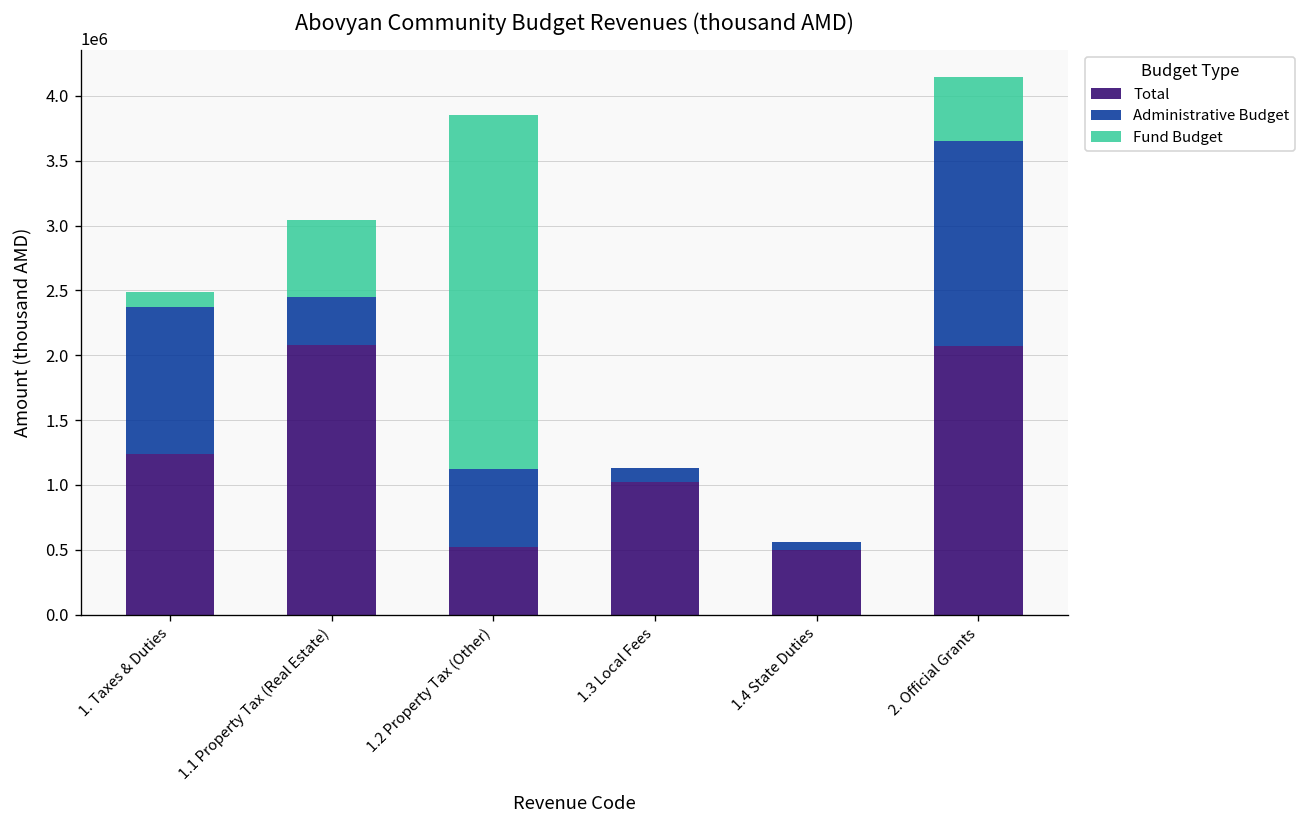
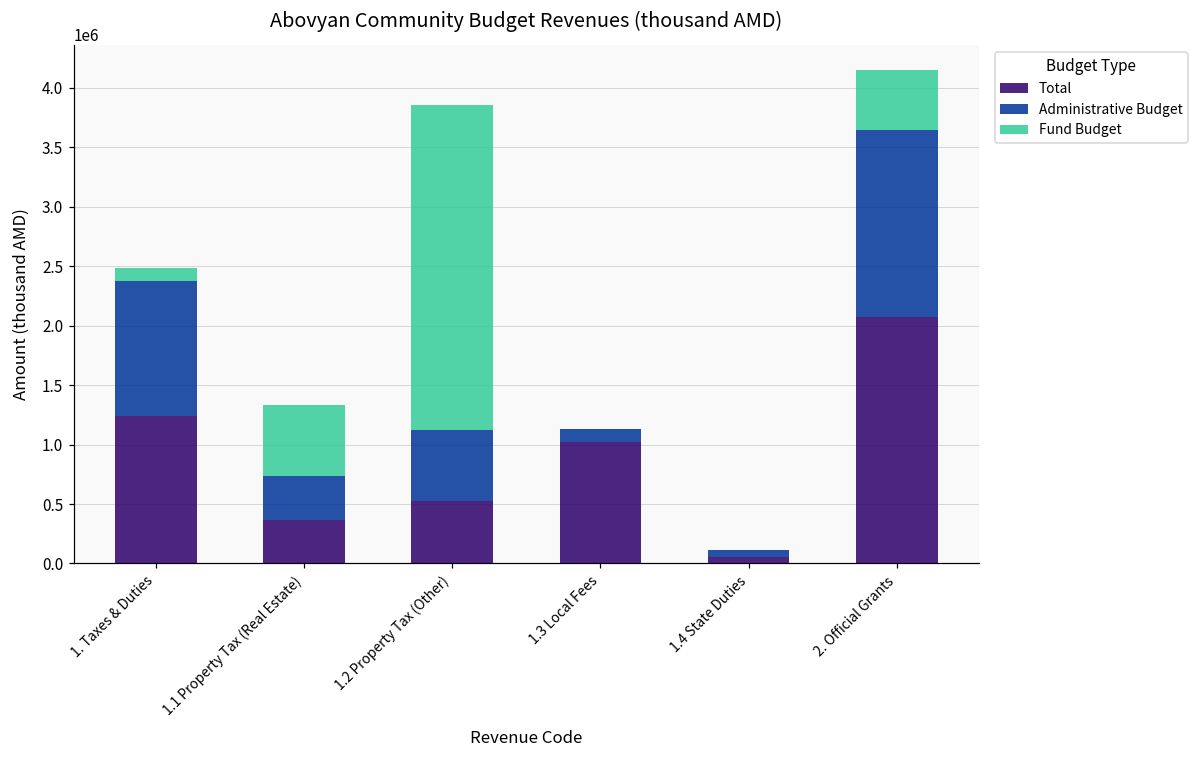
Total, 1.1 Property Tax (Real Estate): 2080000 -> 370000
Total, 1.4 State Duties: 500000 -> 60000
